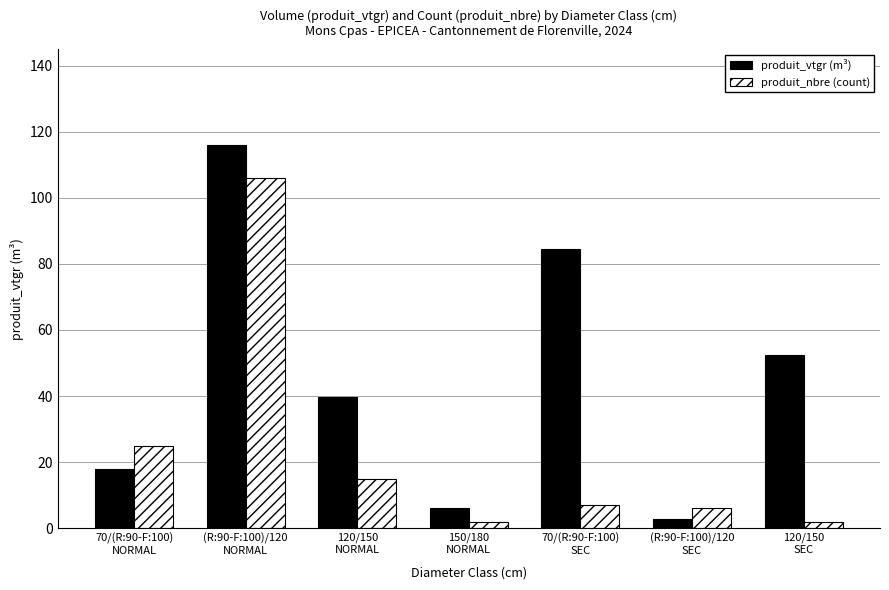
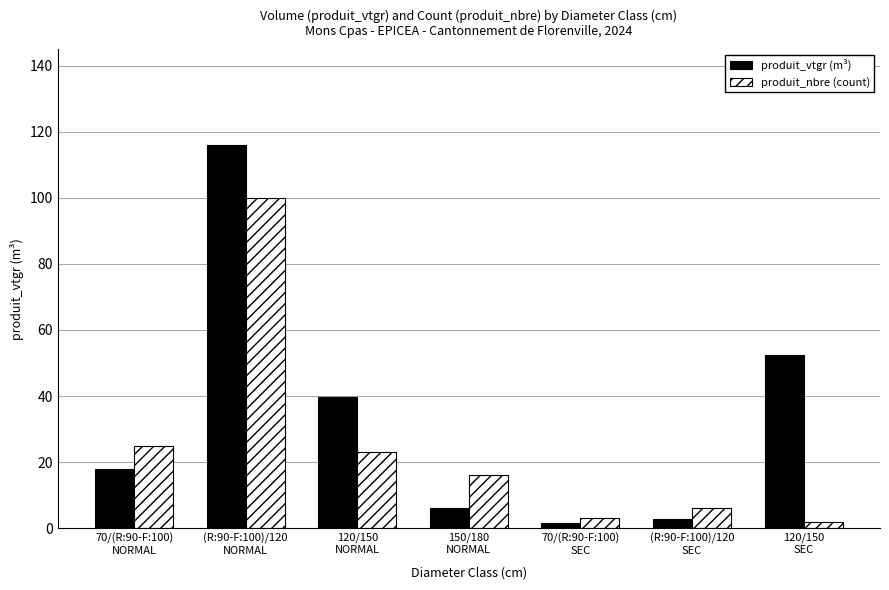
produit_nbre (count), (R:90-F:100)/120 NORMAL: 106 -> 100
produit_nbre (count), 120/150 NORMAL: 15 -> 23
produit_nbre (count), 150/180 NORMAL: 2 -> 16
produit_vtgr (m³), 70/(R:90-F:100) SEC: 84 -> 1
produit_nbre (count), 70/(R:90-F:100) SEC: 7 -> 3
